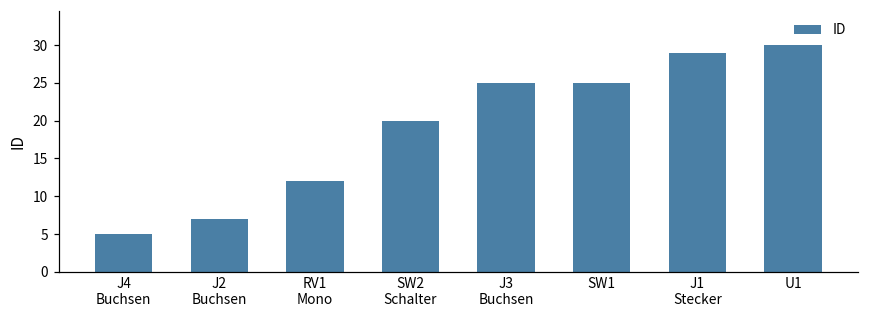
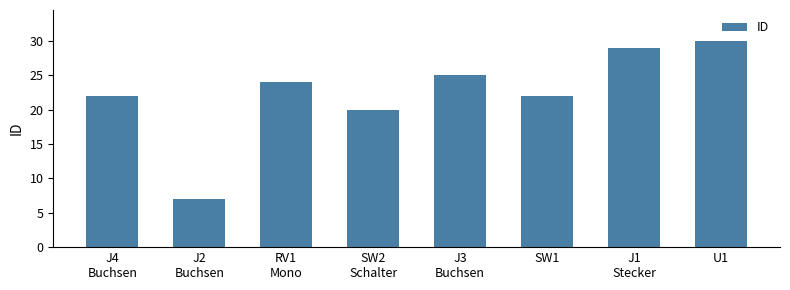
J4 Buchsen: 5 -> 22
RV1 Mono: 12 -> 24
SW1: 25 -> 22
